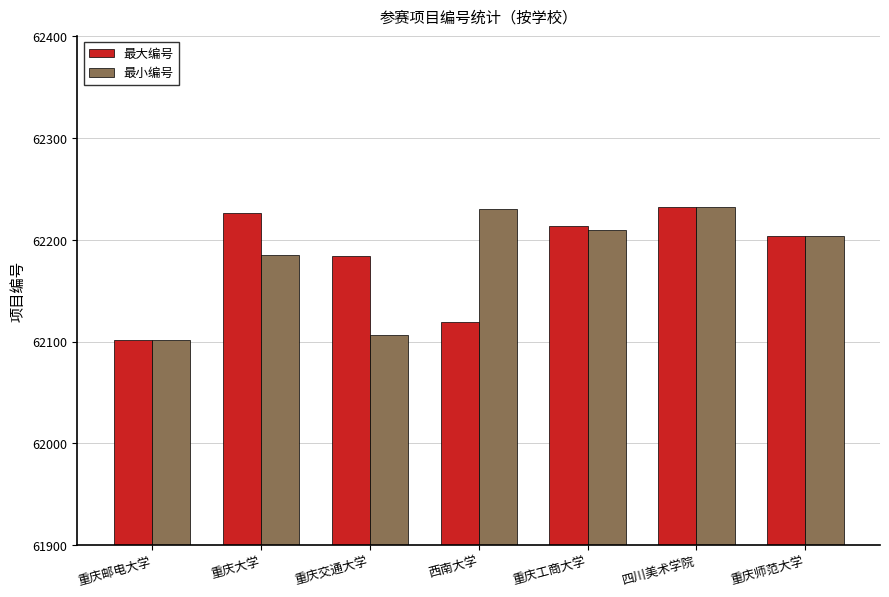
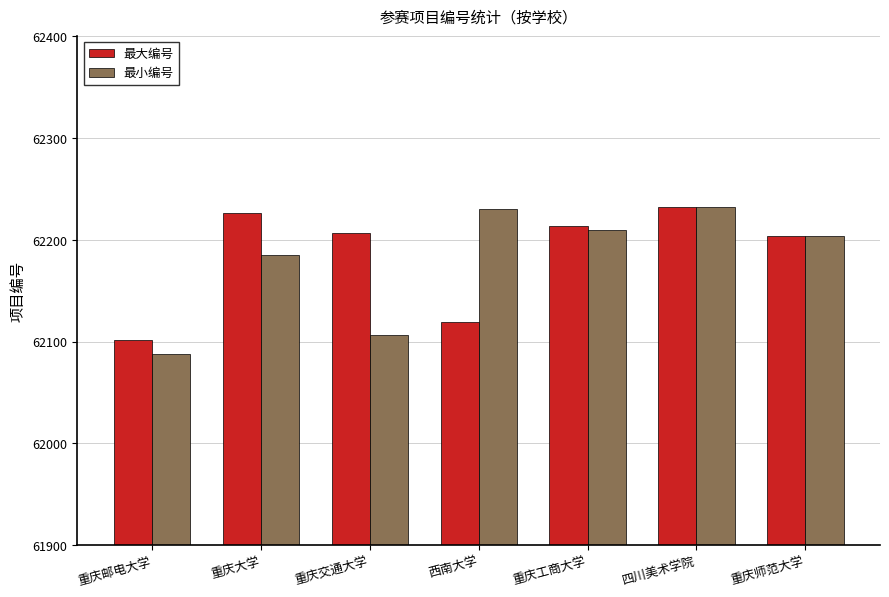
最小编号, 重庆邮电大学: 62102 -> 62088
最大编号, 重庆交通大学: 62184 -> 62207
